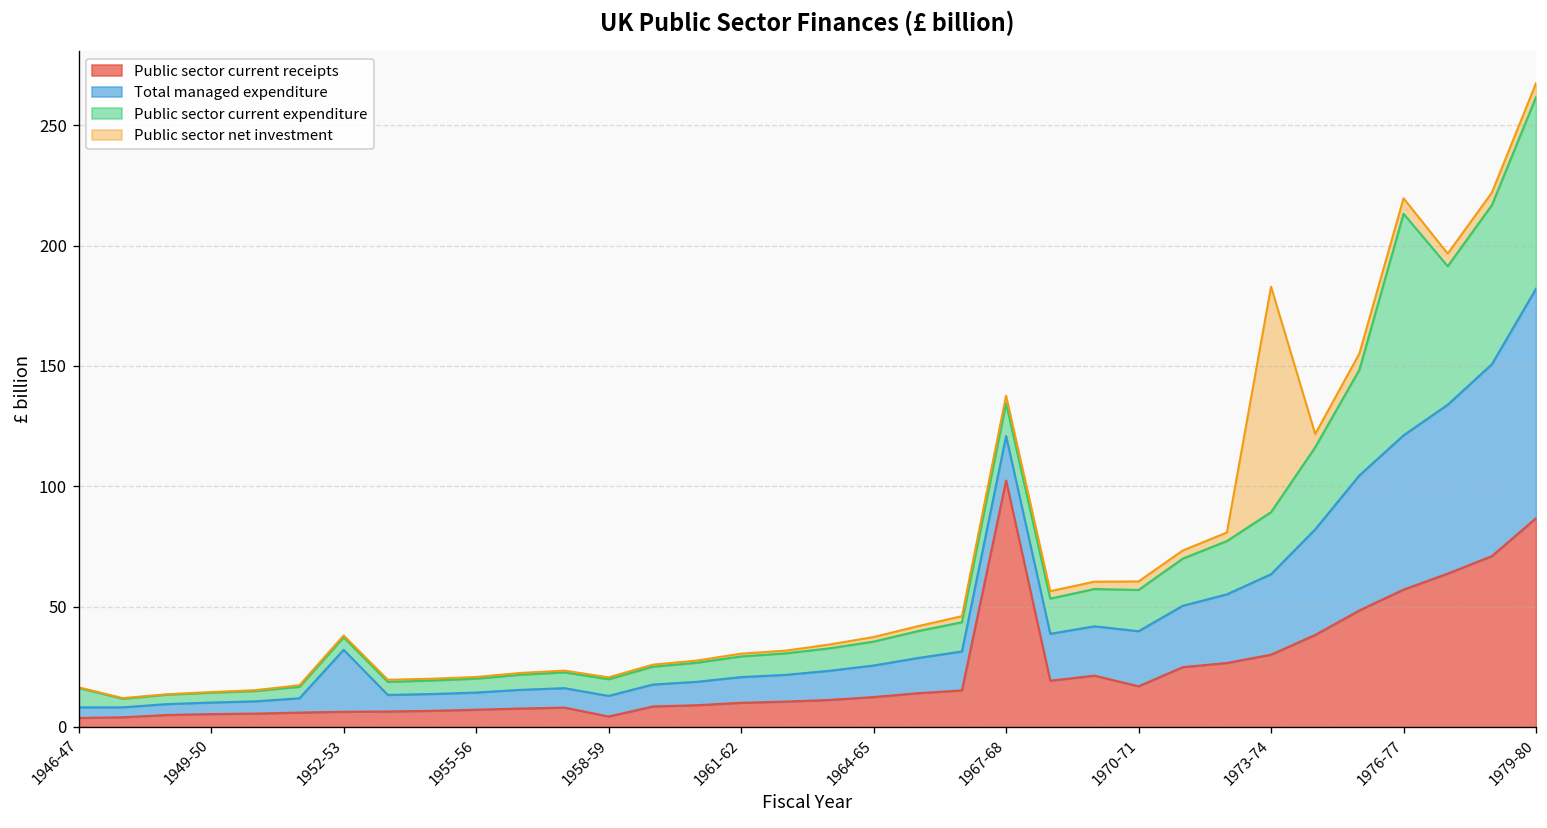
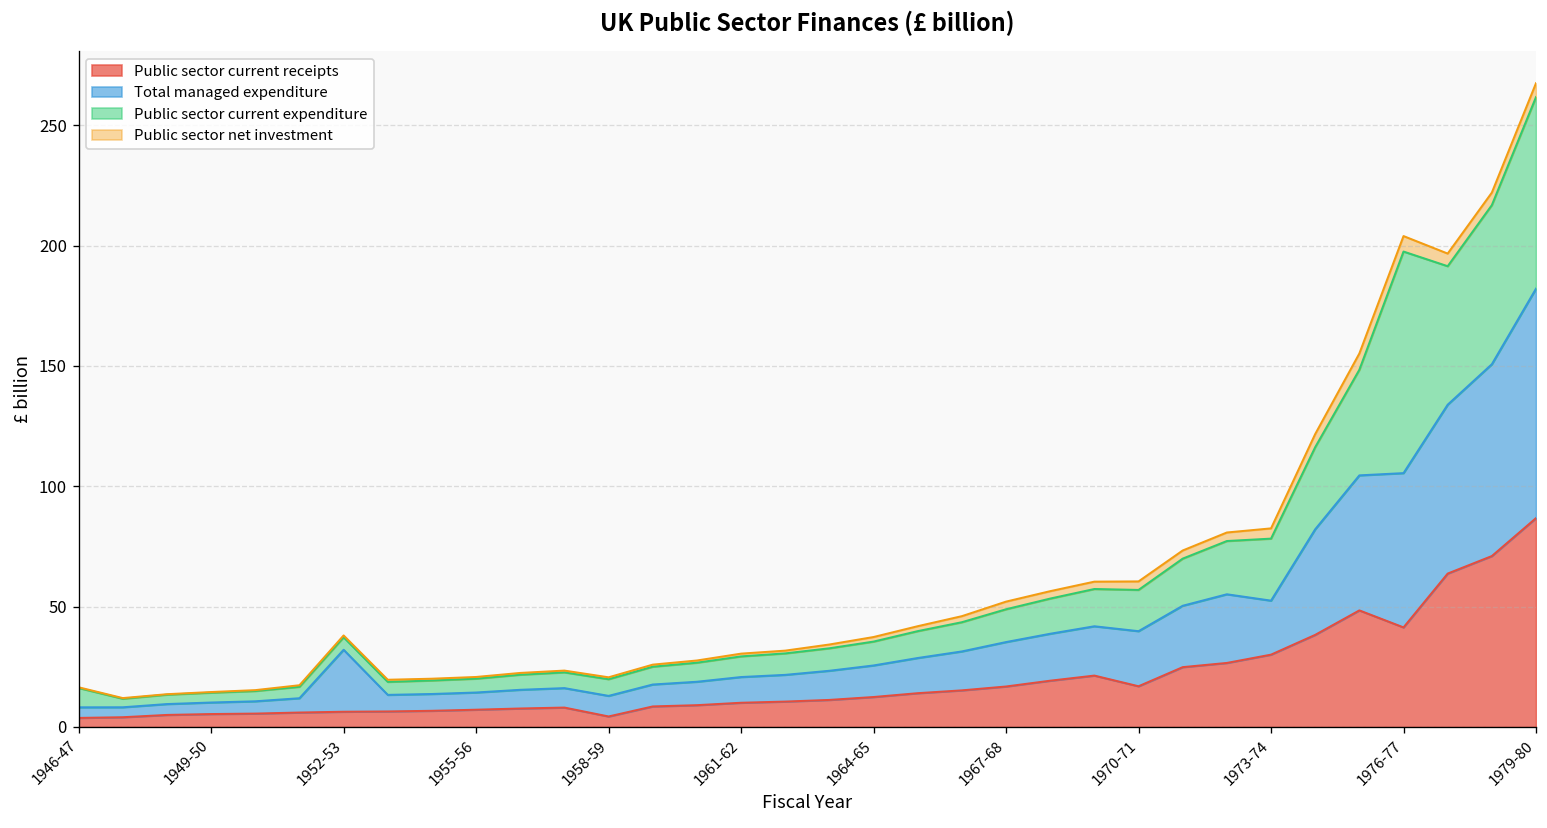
Public sector current receipts, 1967-68: 102 -> 17
Total managed expenditure, 1973-74: 33 -> 22
Public sector net investment, 1973-74: 94 -> 4
Public sector current receipts, 1976-77: 57 -> 41
